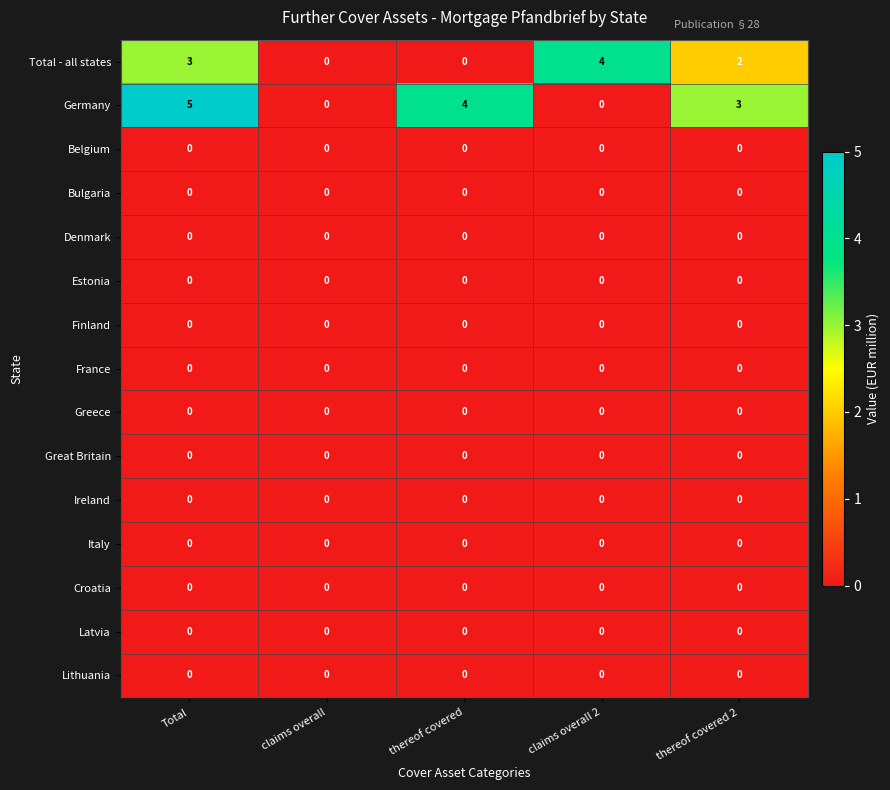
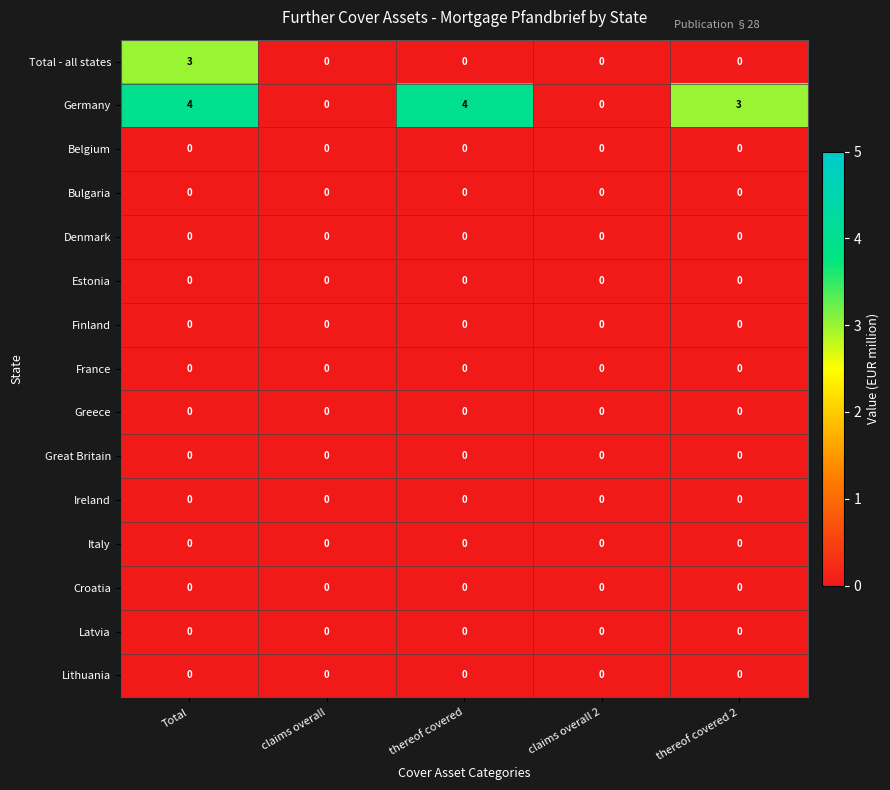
Total - all states, claims overall 2: 4 -> 0
Total - all states, thereof covered 2: 2 -> 0
Germany, Total: 5 -> 4
